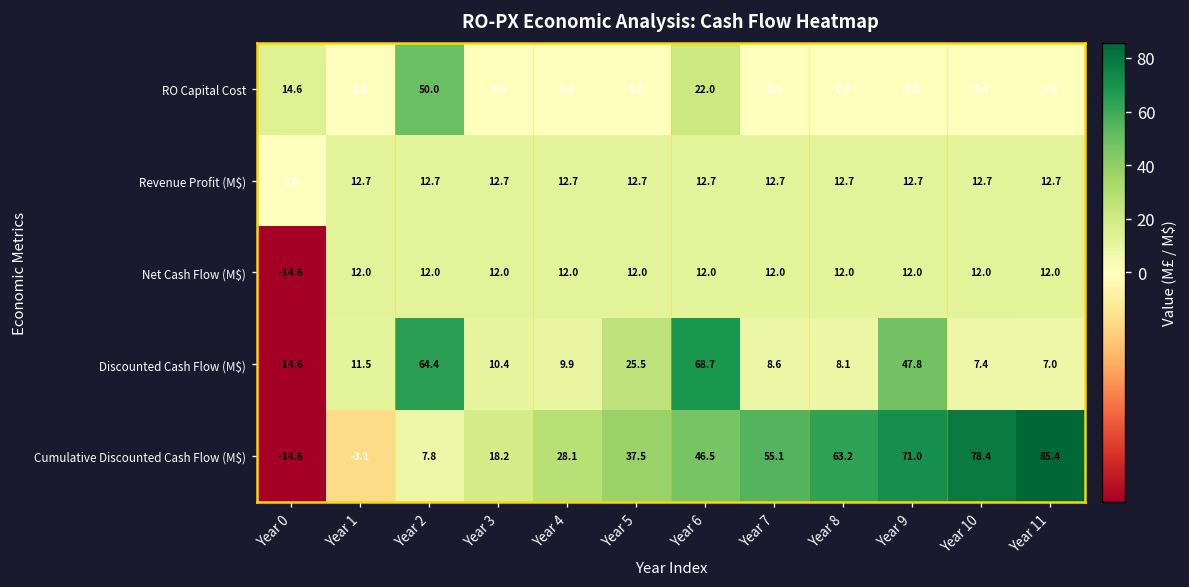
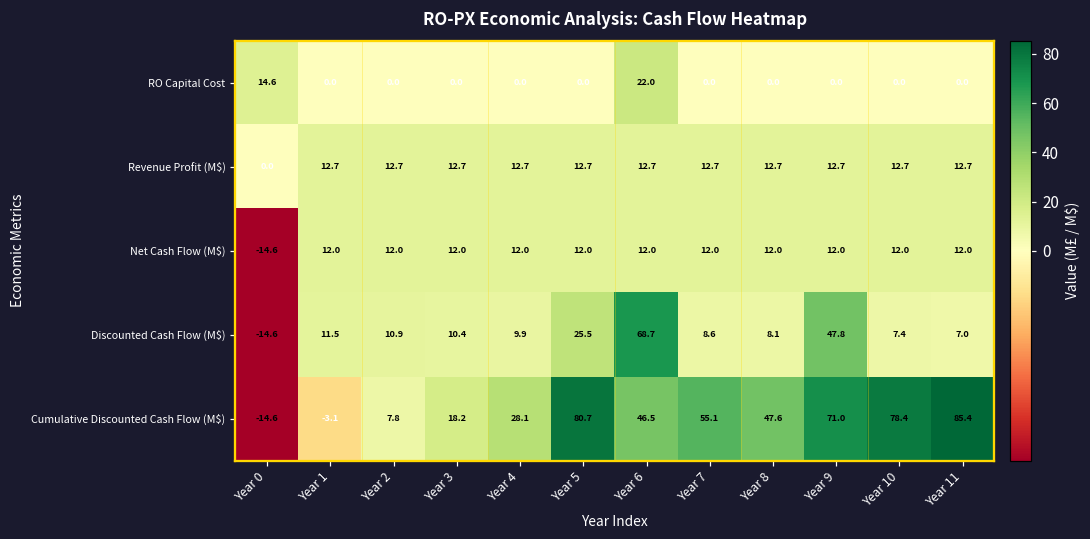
RO Capital Cost, Year 2: 50.0 -> 0.0
Discounted Cash Flow (M$), Year 2: 64.4 -> 10.9
Cumulative Discounted Cash Flow (M$), Year 5: 37.5 -> 80.7
Cumulative Discounted Cash Flow (M$), Year 8: 63.2 -> 47.6
